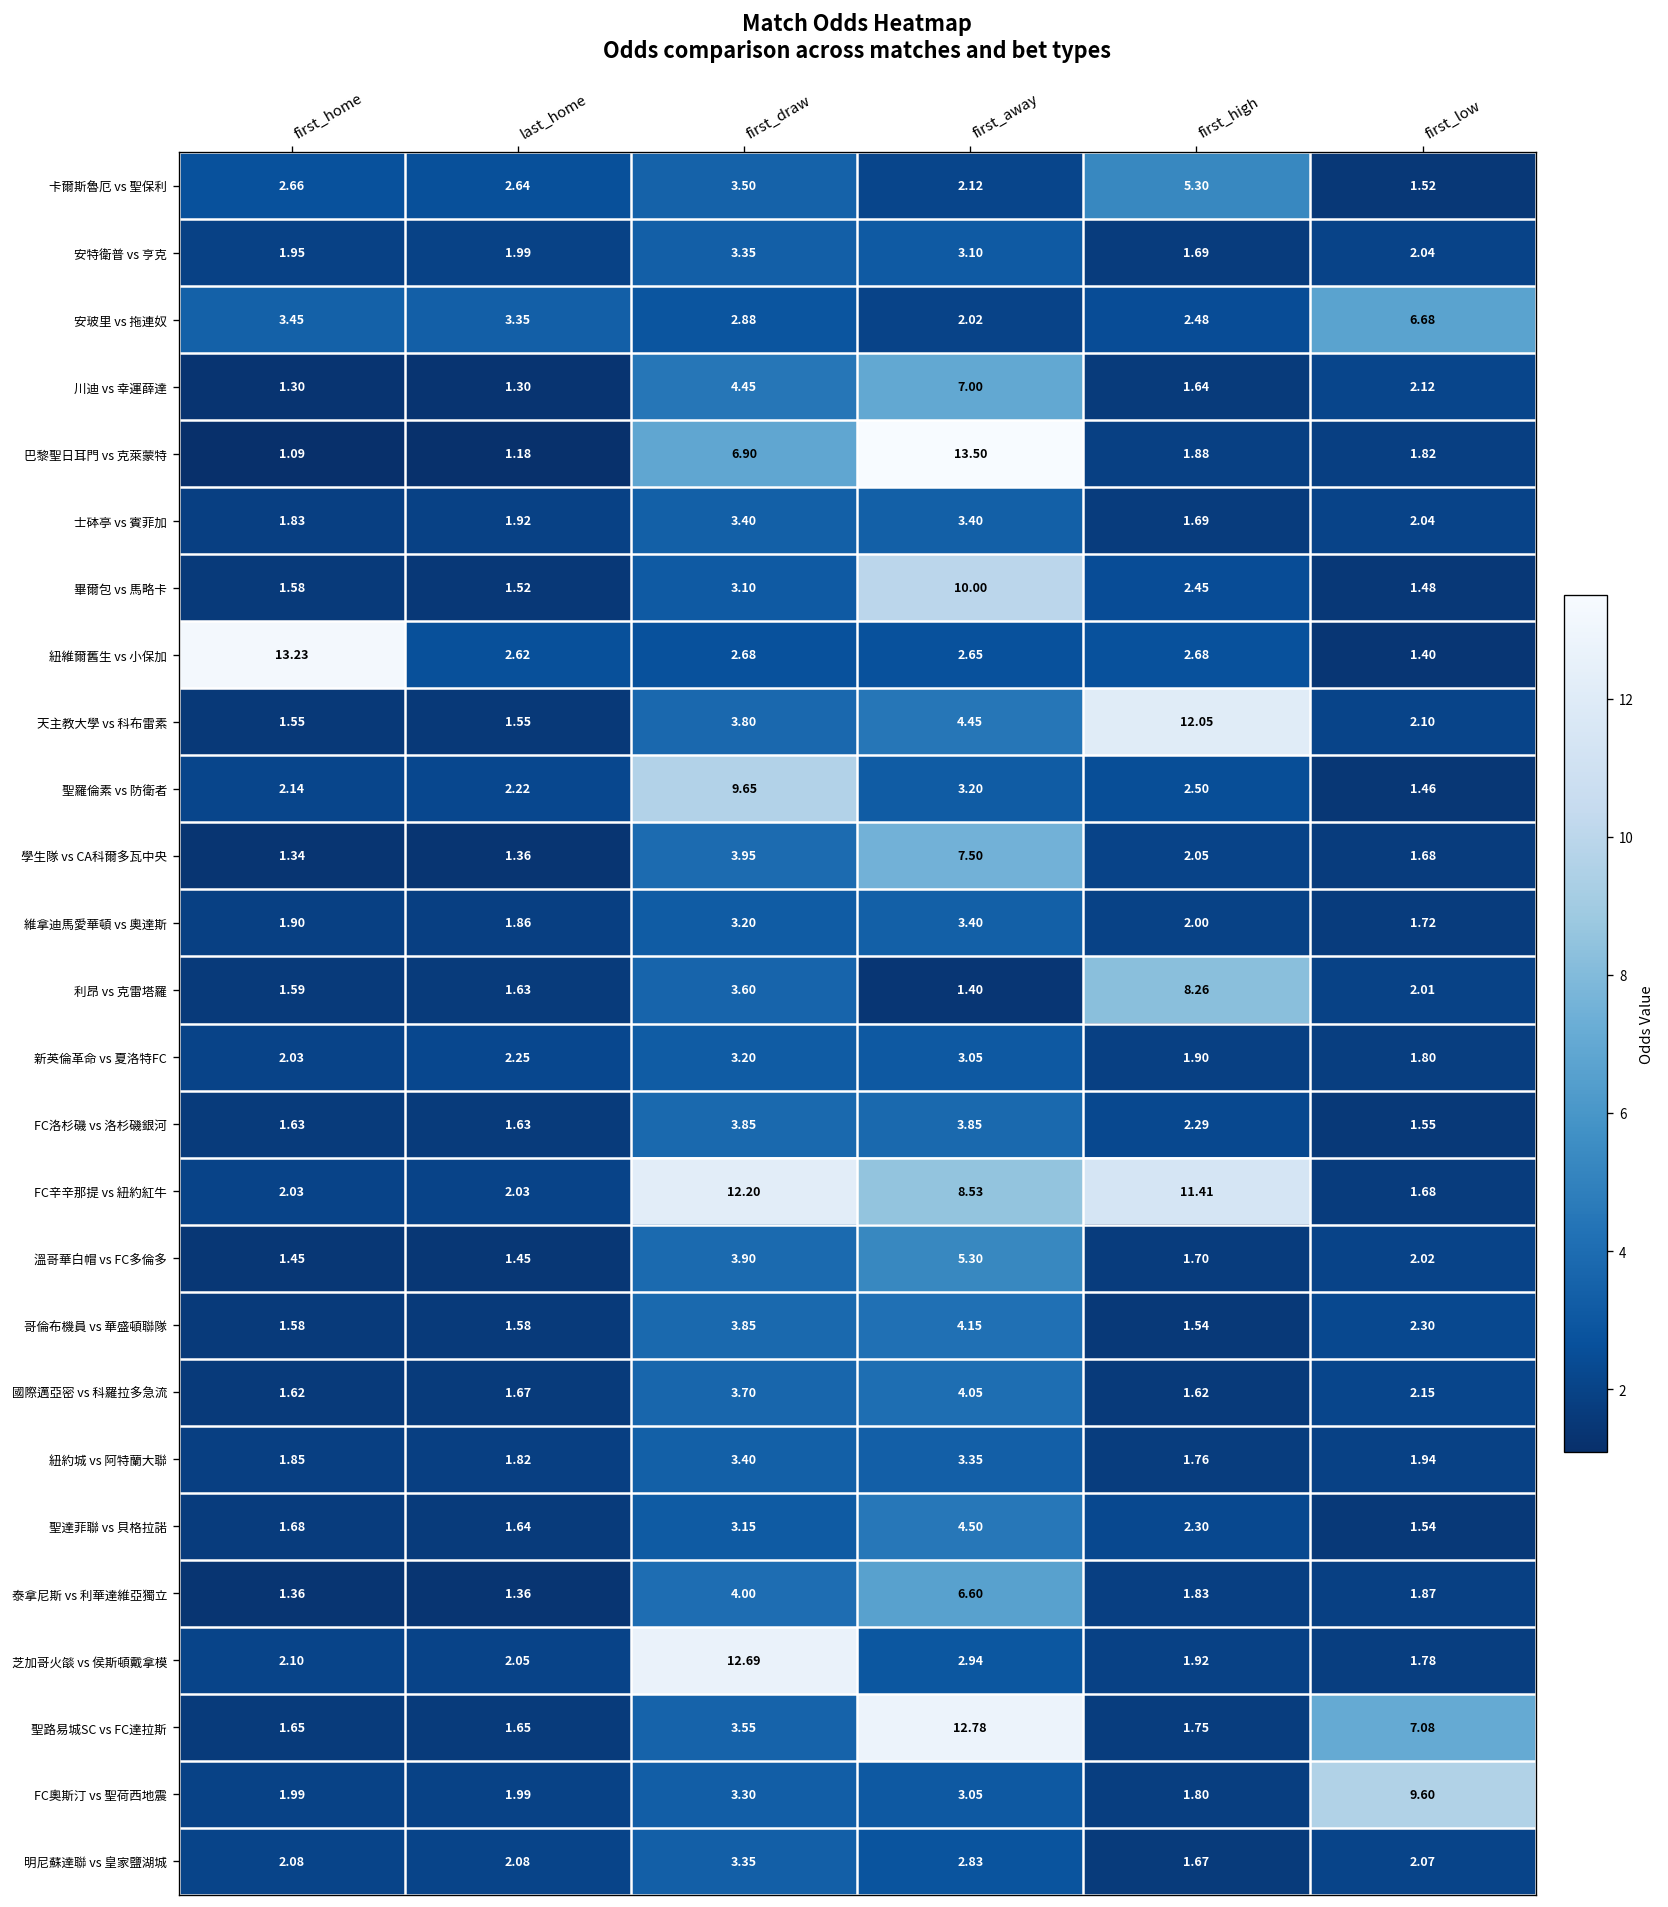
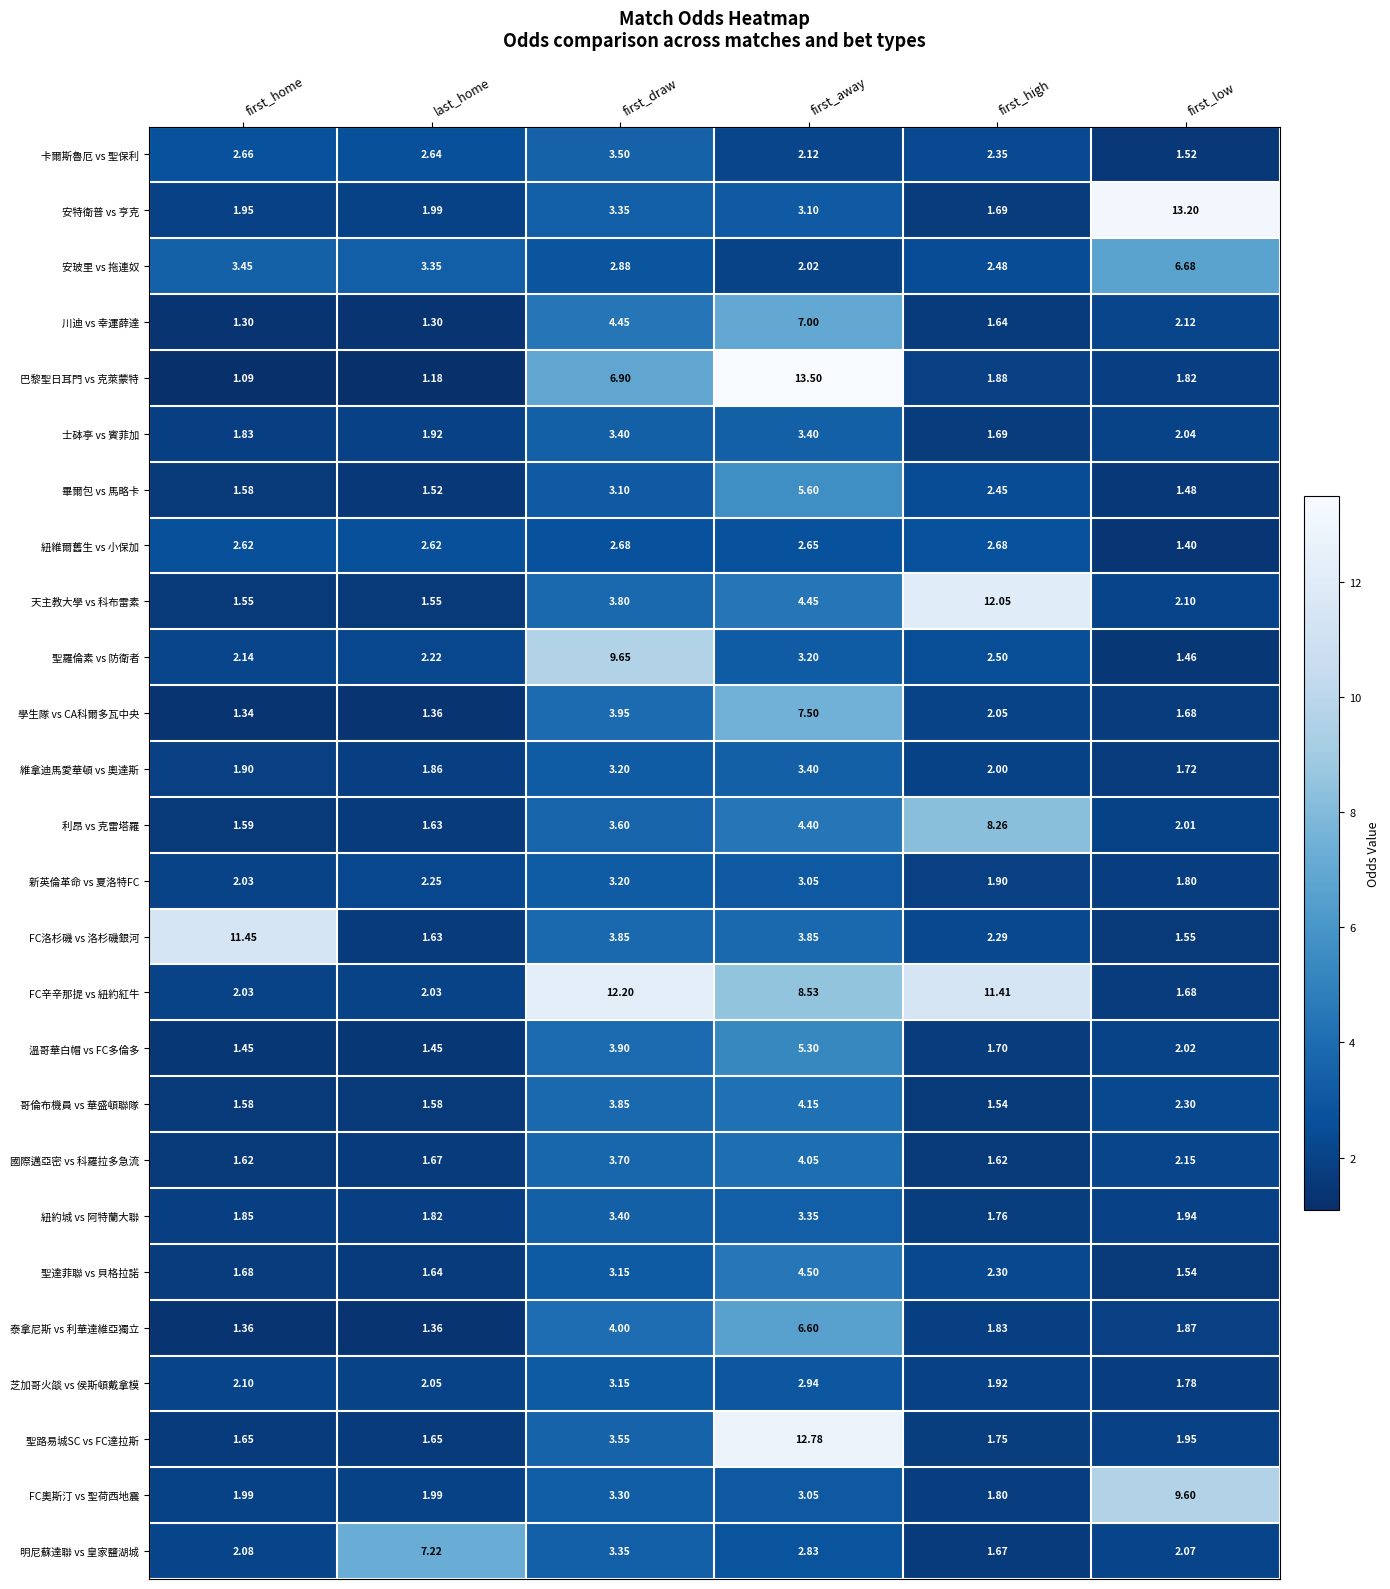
卡爾斯魯厄 vs 聖保利, first_high: 5.30 -> 2.35
安特衛普 vs 亨克, first_low: 2.04 -> 13.20
畢爾包 vs 馬略卡, first_away: 10.00 -> 5.60
紐維爾舊生 vs 小保加, first_home: 13.23 -> 2.62
利昂 vs 克雷塔羅, first_away: 1.40 -> 4.40
FC洛杉磯 vs 洛杉磯銀河, first_home: 1.63 -> 11.45
芝加哥火燄 vs 侯斯頓戴拿模, first_draw: 12.69 -> 3.15
聖路易城SC vs FC達拉斯, first_low: 7.08 -> 1.95
明尼蘇達聯 vs 皇家鹽湖城, last_home: 2.08 -> 7.22
